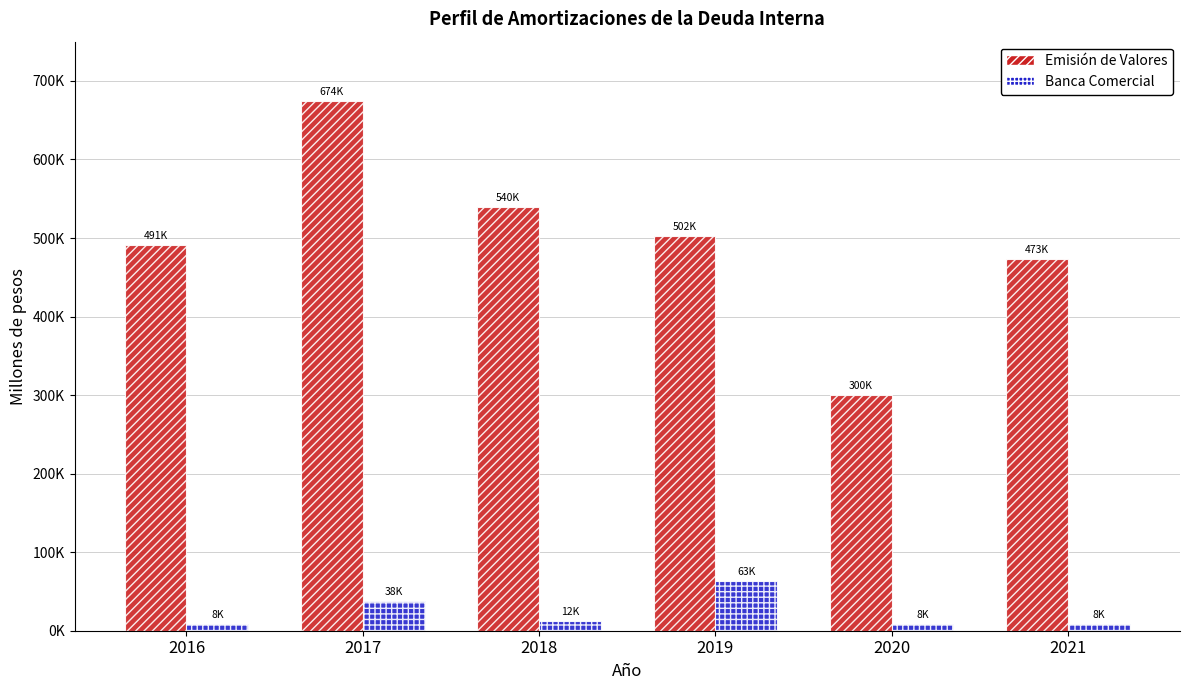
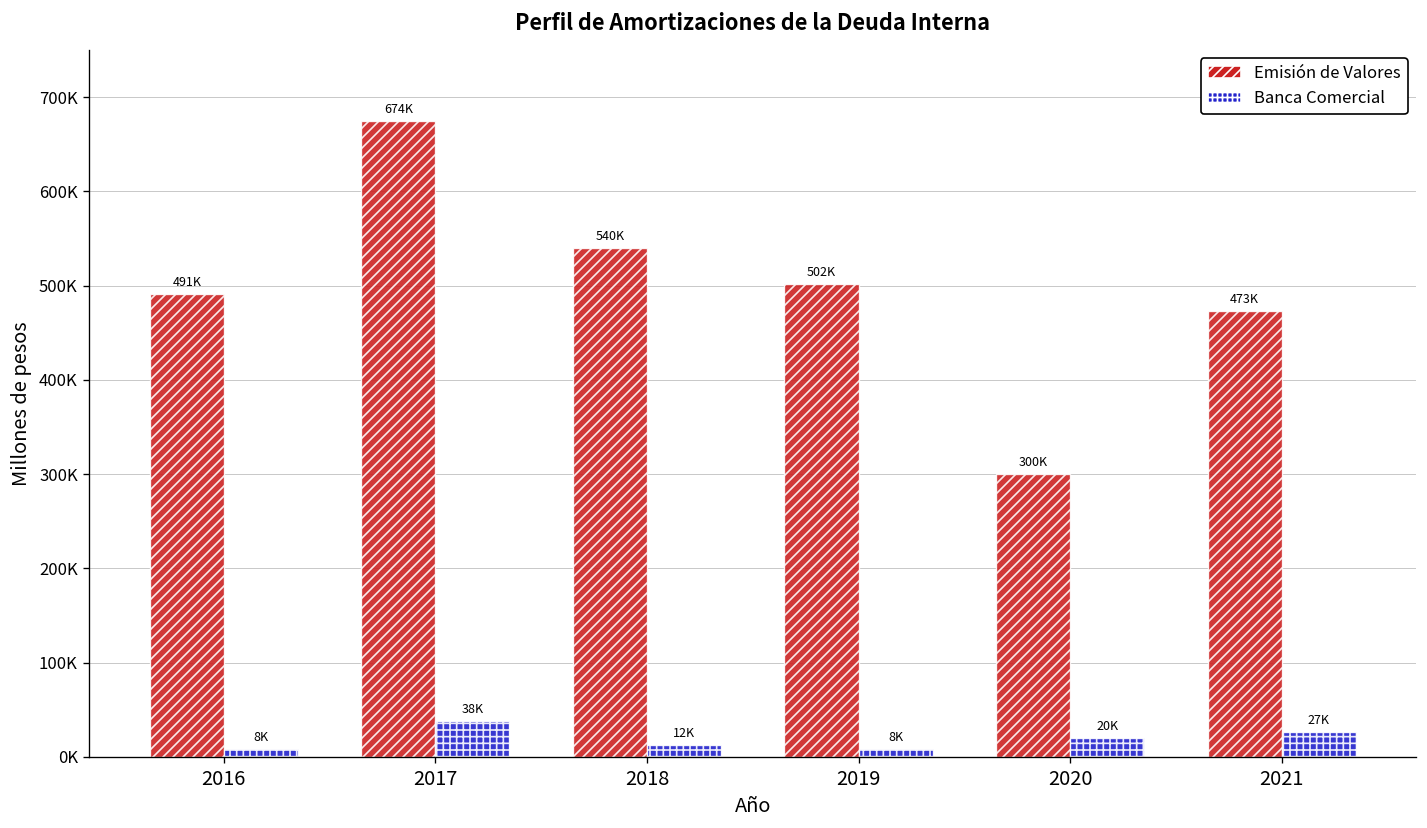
Banca Comercial, 2019: 63K -> 8K
Banca Comercial, 2020: 8K -> 20K
Banca Comercial, 2021: 8K -> 27K
